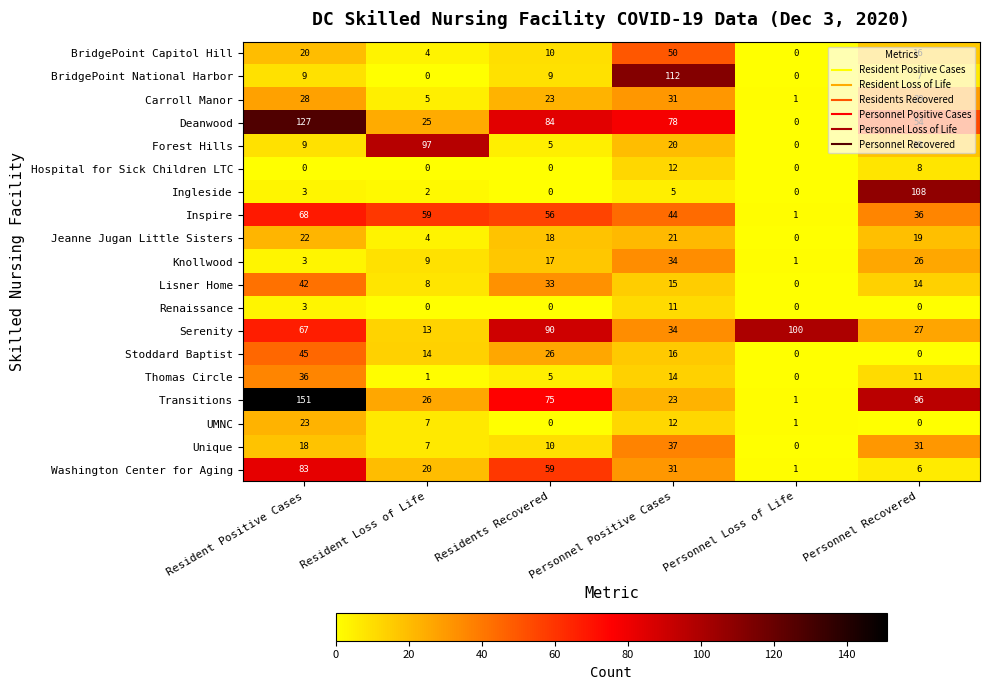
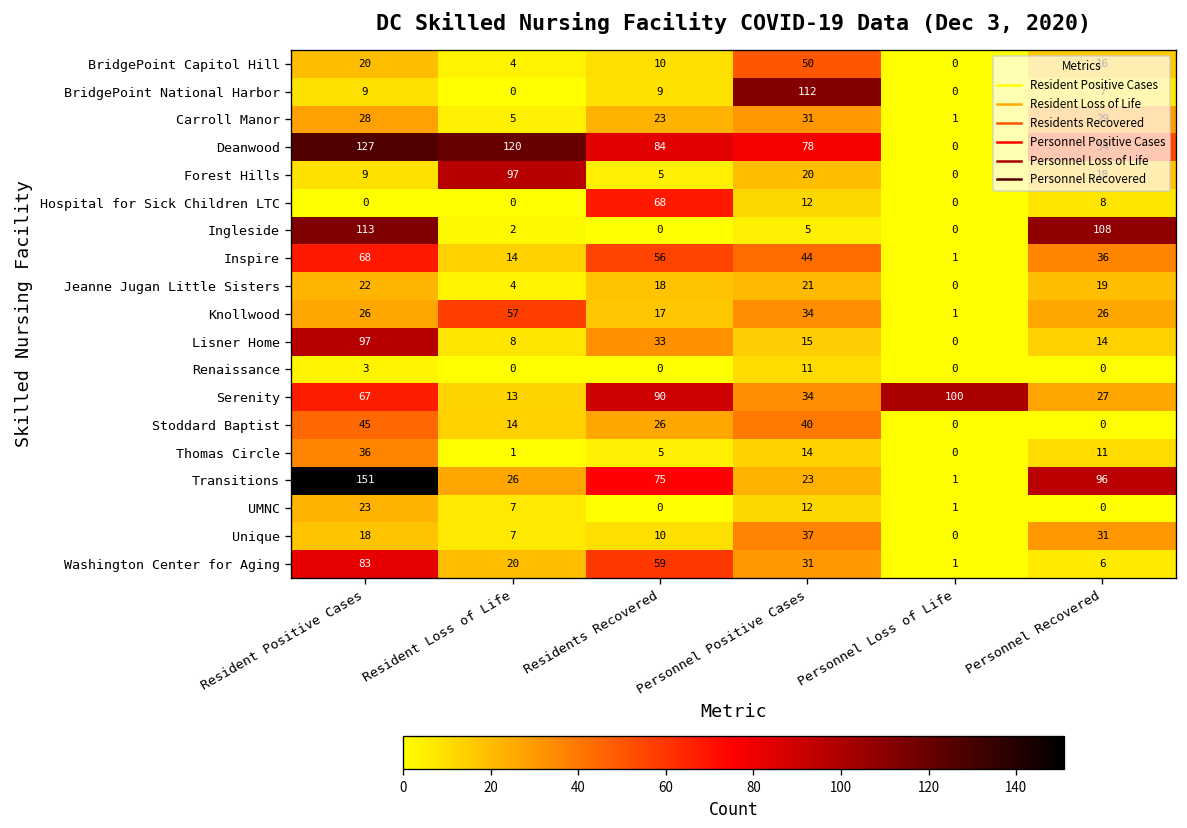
Deanwood, Resident Loss of Life: 25 -> 120
Hospital for Sick Children LTC, Residents Recovered: 0 -> 68
Ingleside, Resident Positive Cases: 3 -> 113
Inspire, Resident Loss of Life: 59 -> 14
Knollwood, Resident Positive Cases: 3 -> 26
Knollwood, Resident Loss of Life: 9 -> 57
Lisner Home, Resident Positive Cases: 42 -> 97
Stoddard Baptist, Personnel Positive Cases: 16 -> 40
